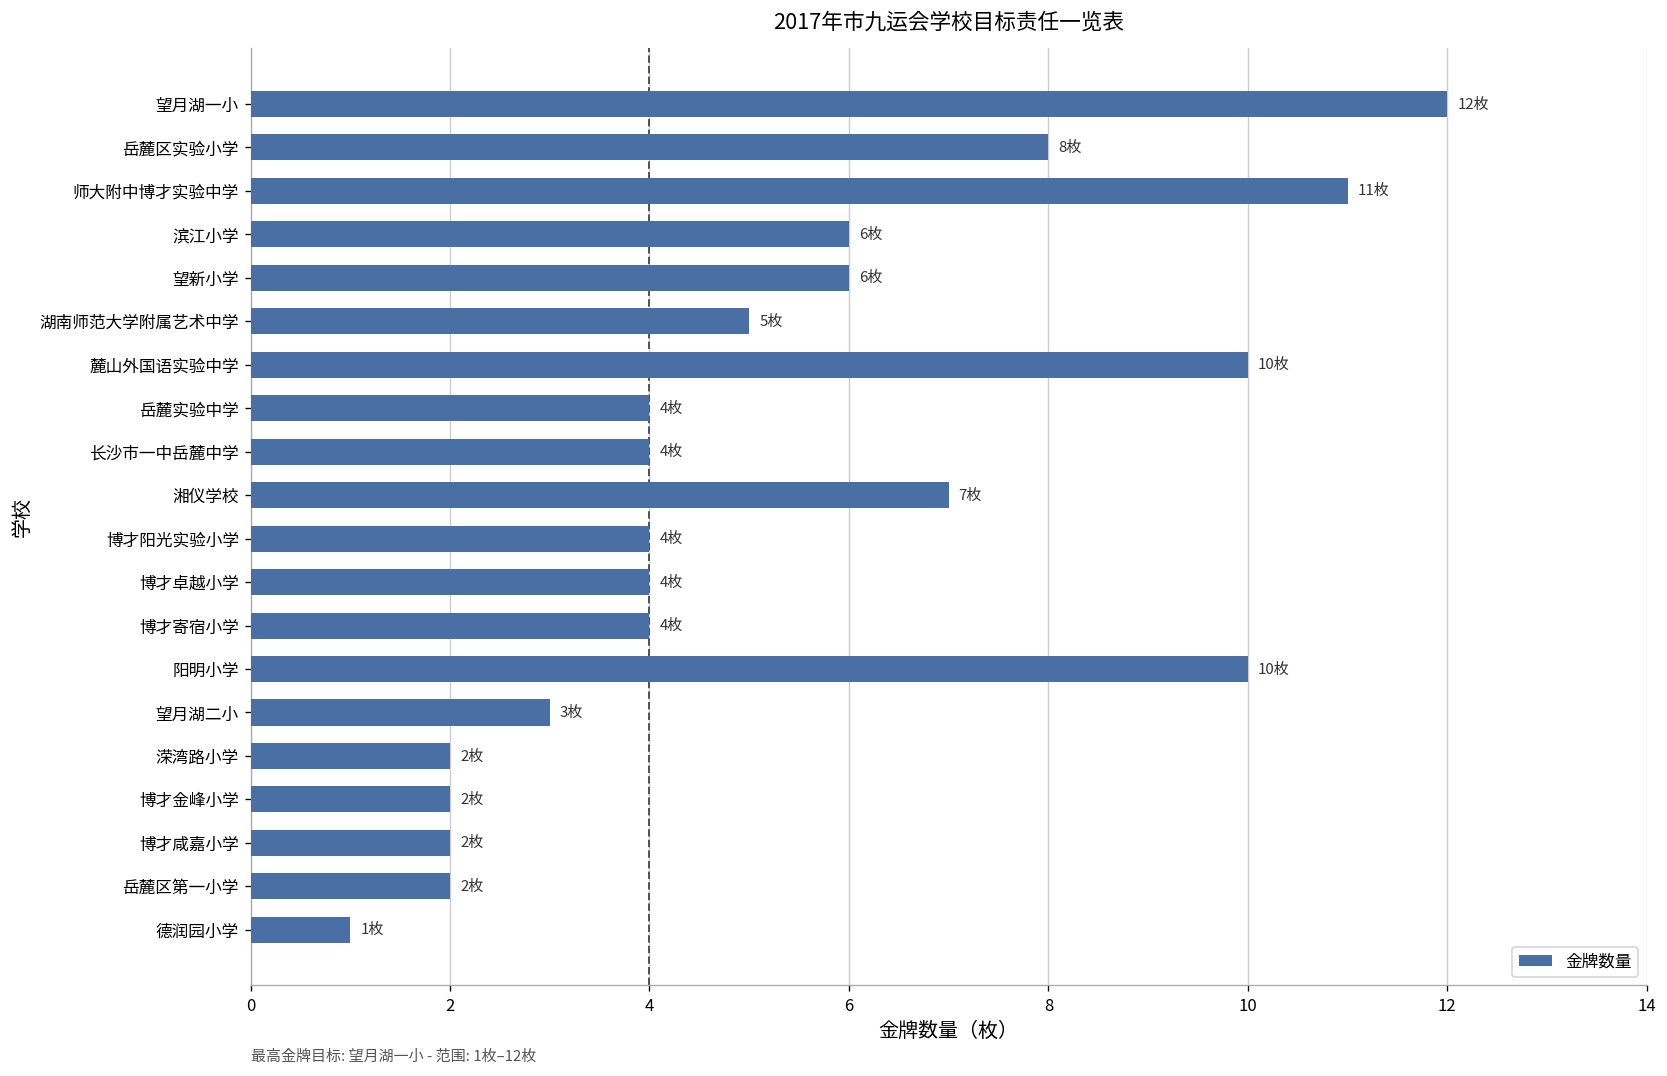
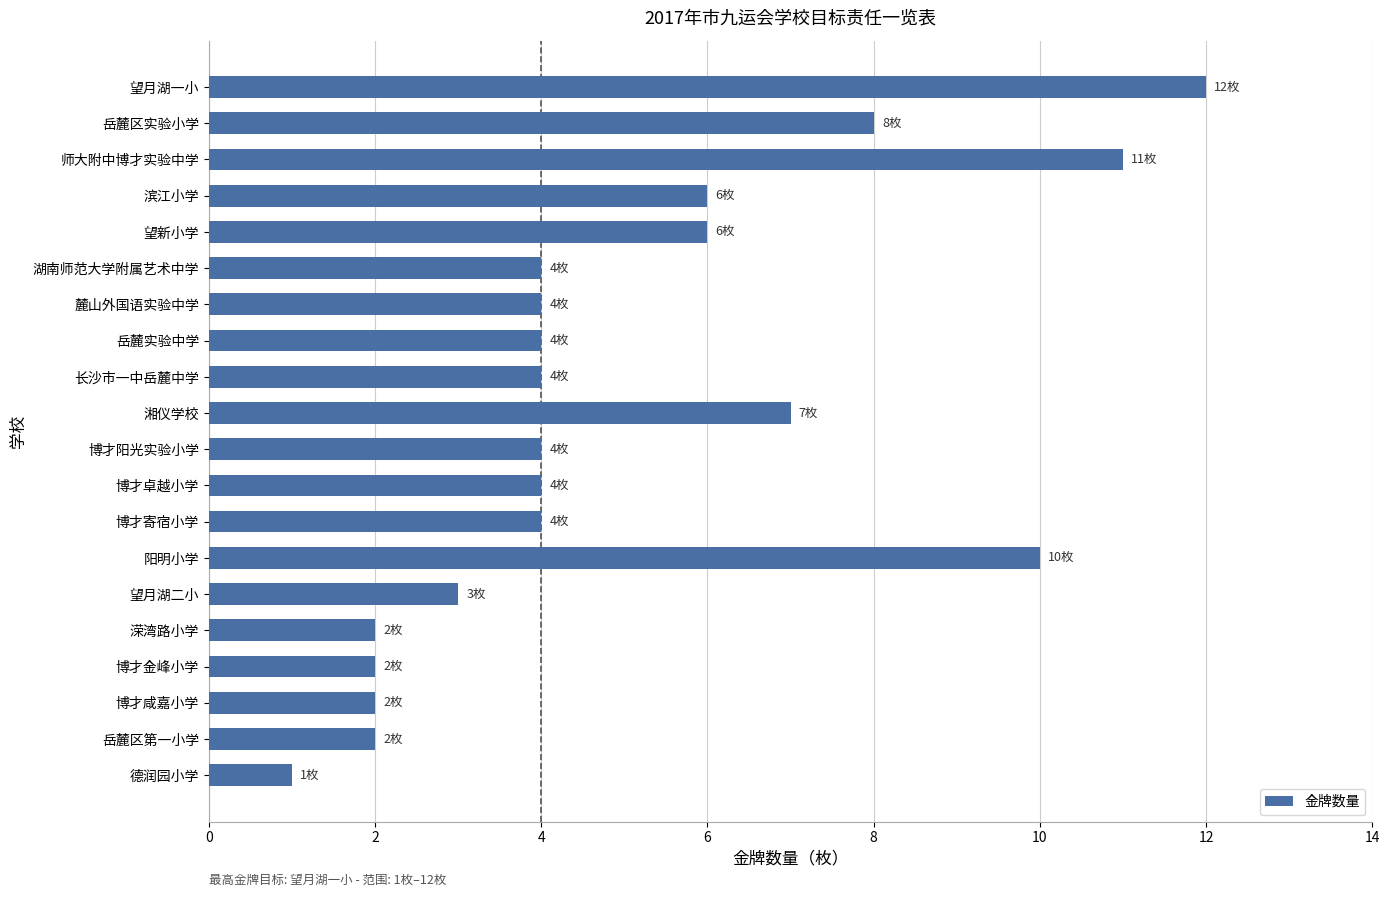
湖南师范大学附属艺术中学: 5枚 -> 4枚
麓山外国语实验中学: 10枚 -> 4枚
